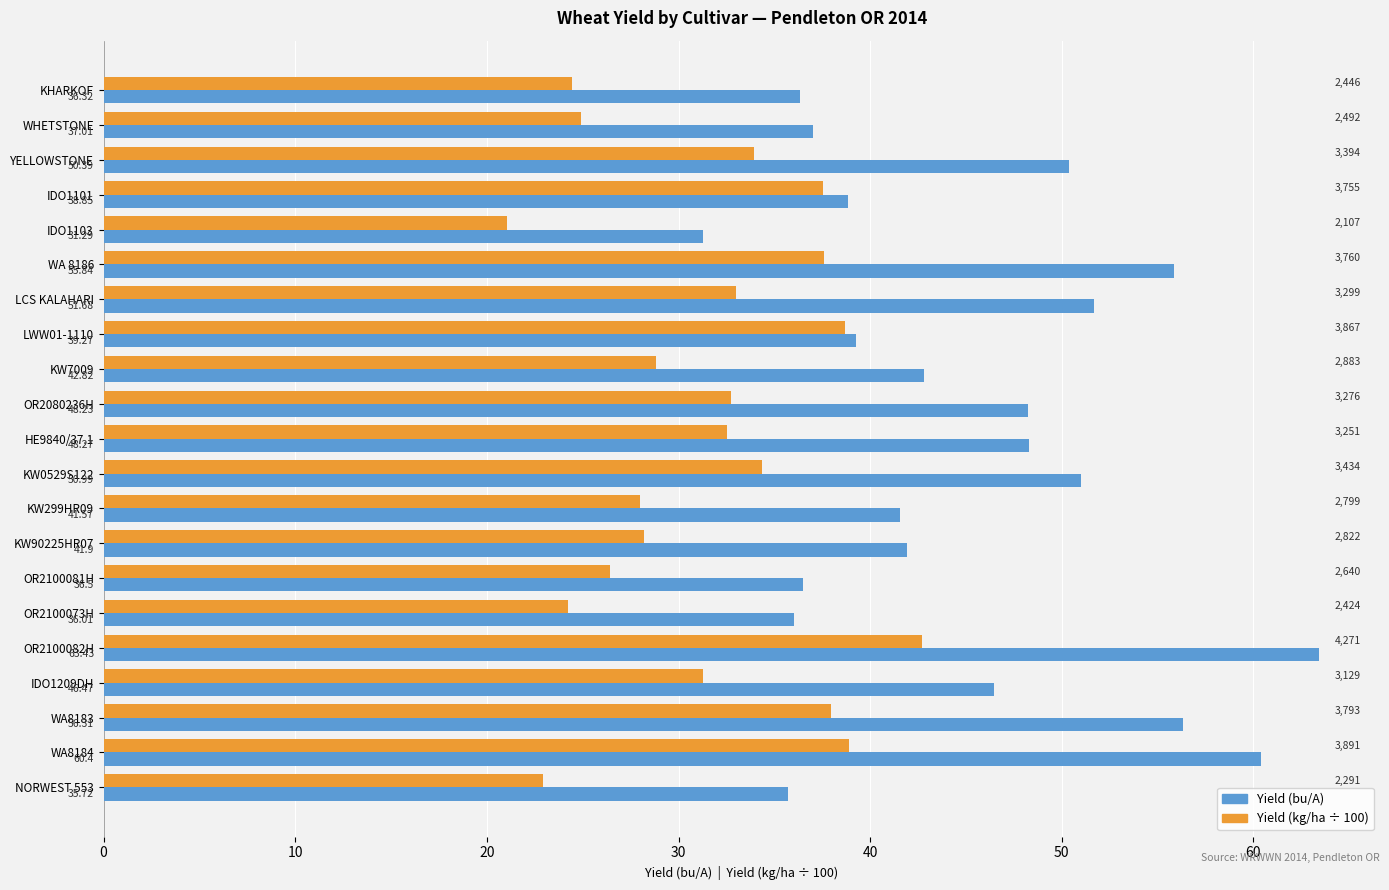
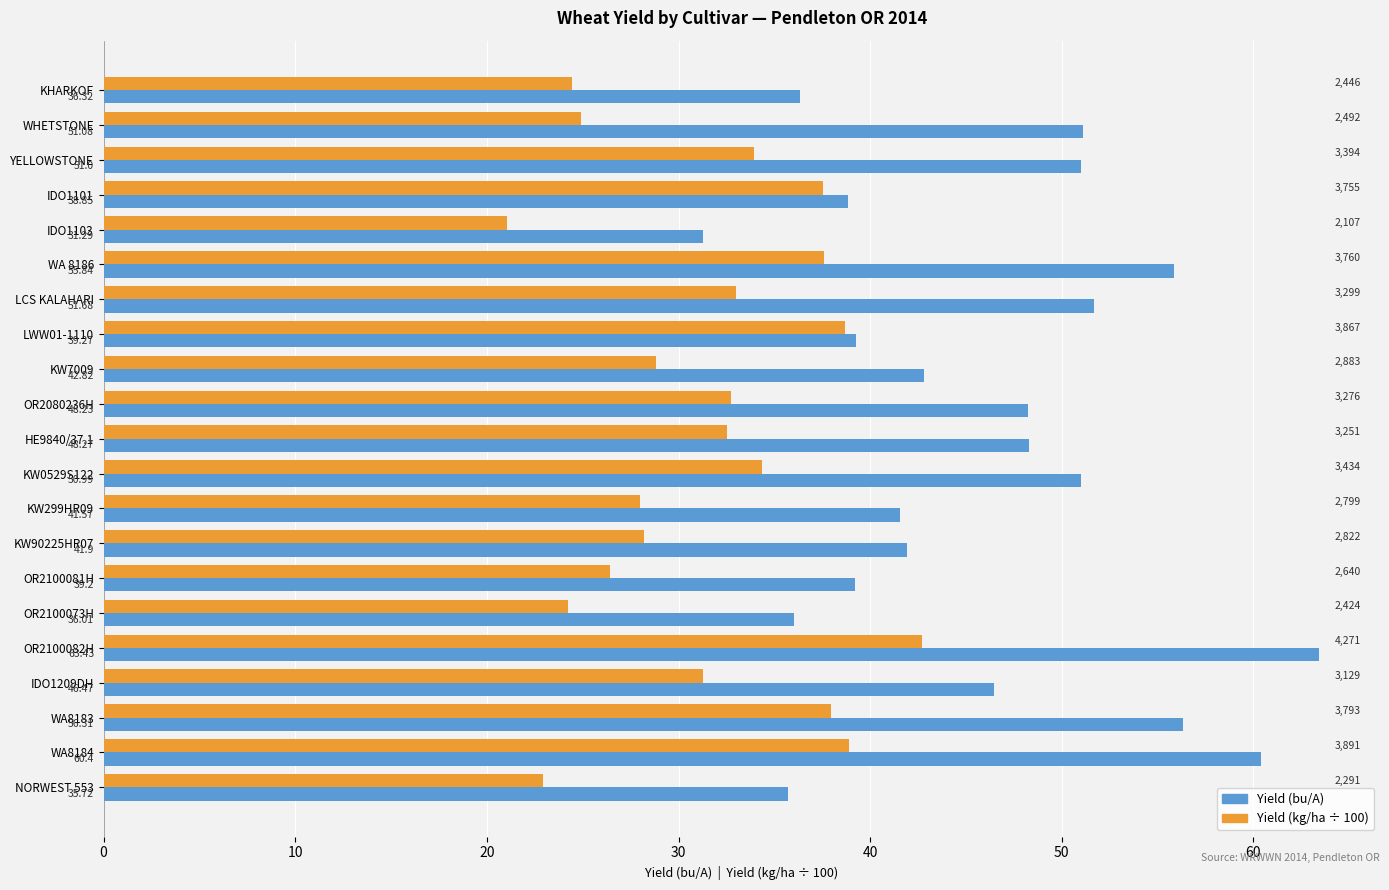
Yield (bu/A), WHETSTONE: 37.01 -> 51.08
Yield (bu/A), YELLOWSTONE: 50.39 -> 51.0
Yield (bu/A), OR2100081H: 36.5 -> 39.2
